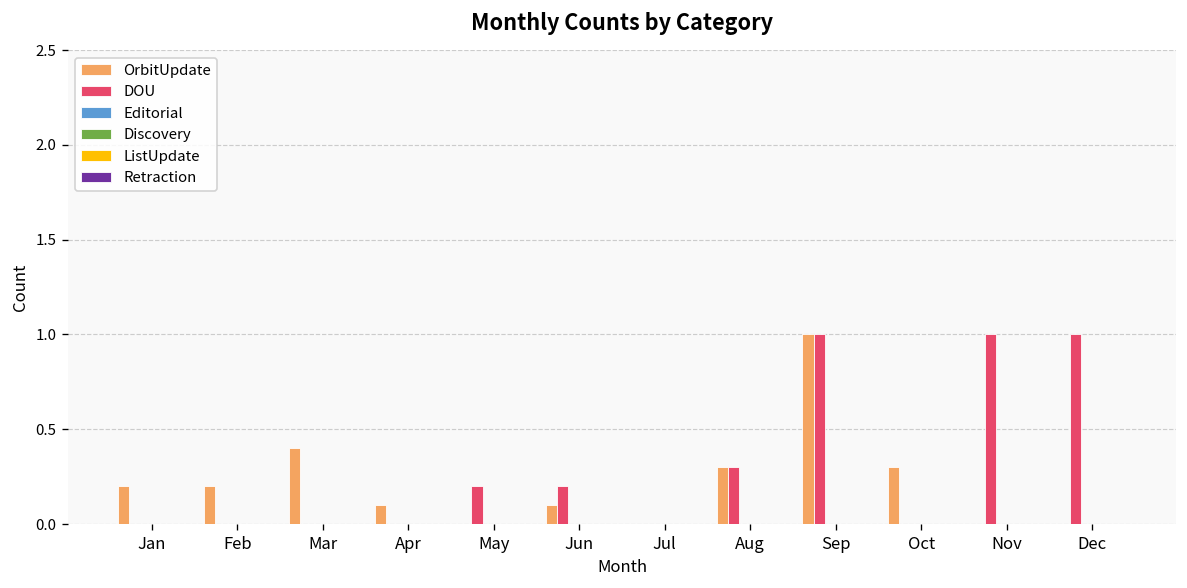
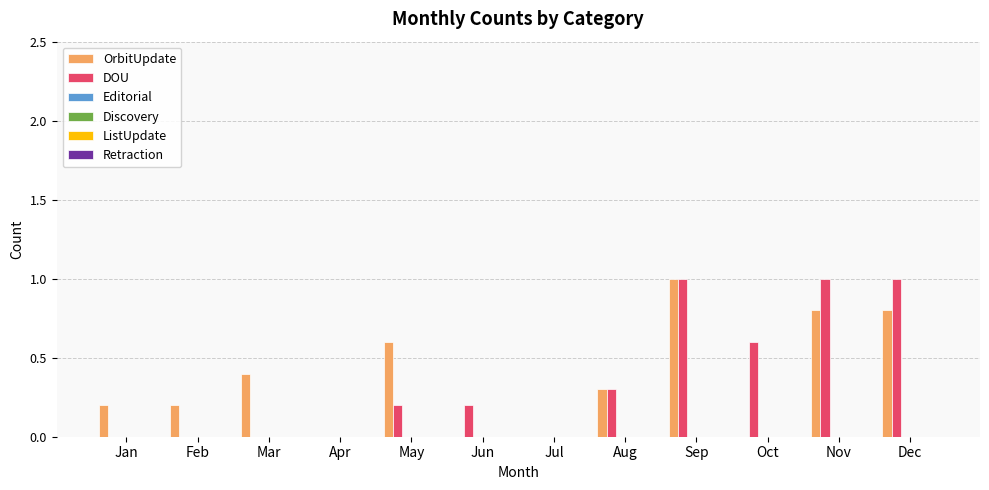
OrbitUpdate, Apr: 0.1 -> 0.0
OrbitUpdate, May: 0.0 -> 0.6
OrbitUpdate, Jun: 0.1 -> 0.0
OrbitUpdate, Oct: 0.3 -> 0.0
DOU, Oct: 0.0 -> 0.6
OrbitUpdate, Nov: 0.0 -> 0.8
OrbitUpdate, Dec: 0.0 -> 0.8
